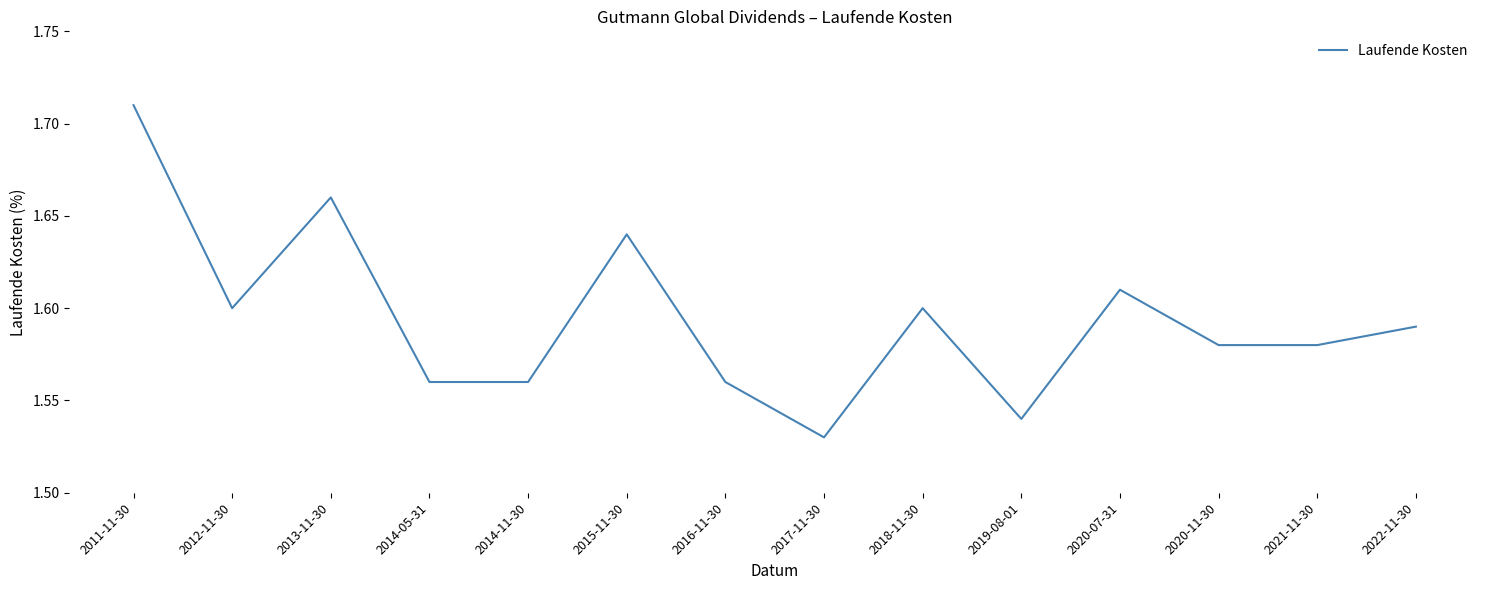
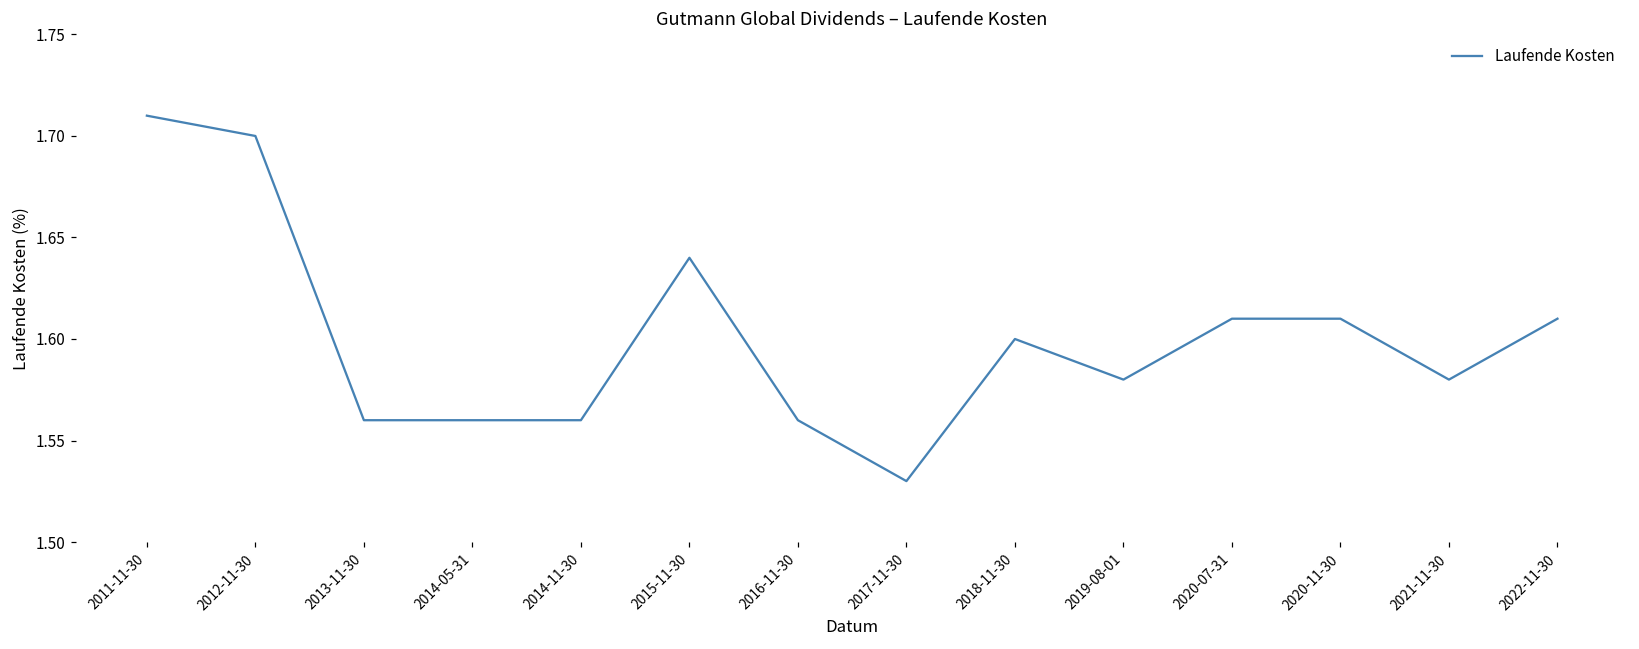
2012-11-30: 1.6 -> 1.7
2013-11-30: 1.66 -> 1.56
2019-08-01: 1.54 -> 1.58
2020-11-30: 1.58 -> 1.61
2022-11-30: 1.59 -> 1.61
